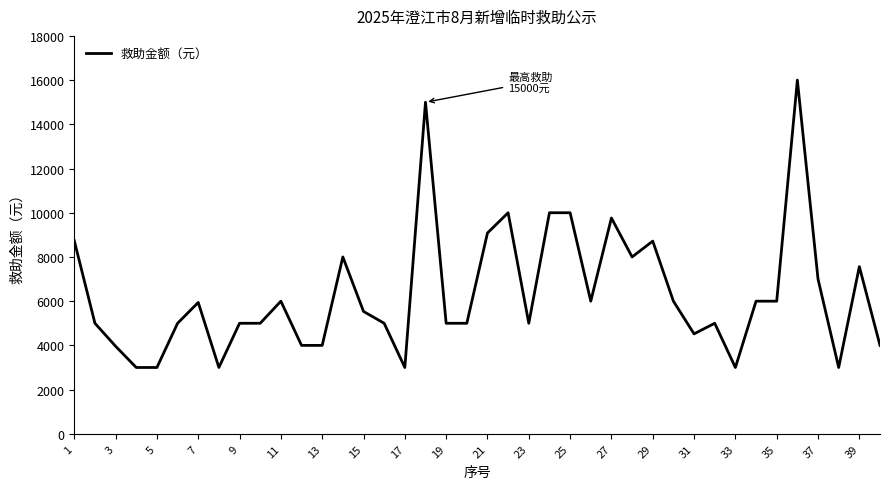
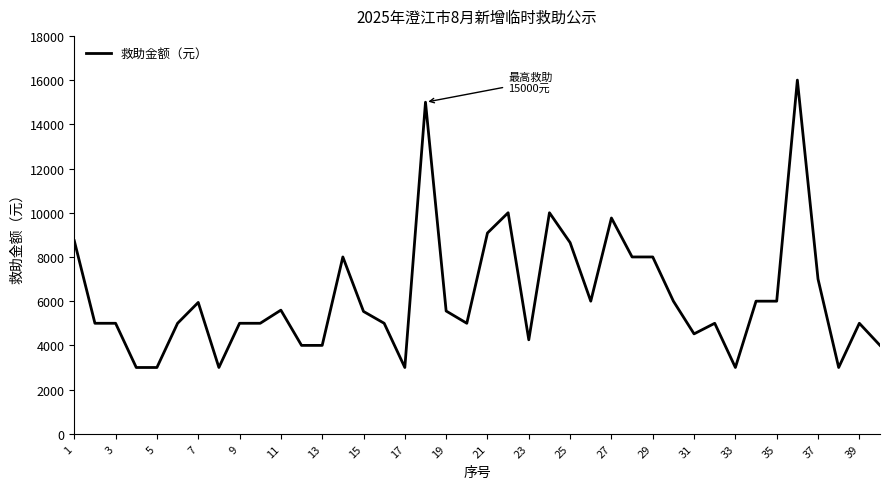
3: 4000 -> 5000
11: 6000 -> 5600
19: 5000 -> 5600
23: 5000 -> 4300
25: 10000 -> 8600
29: 8700 -> 8000
39: 7600 -> 5000
